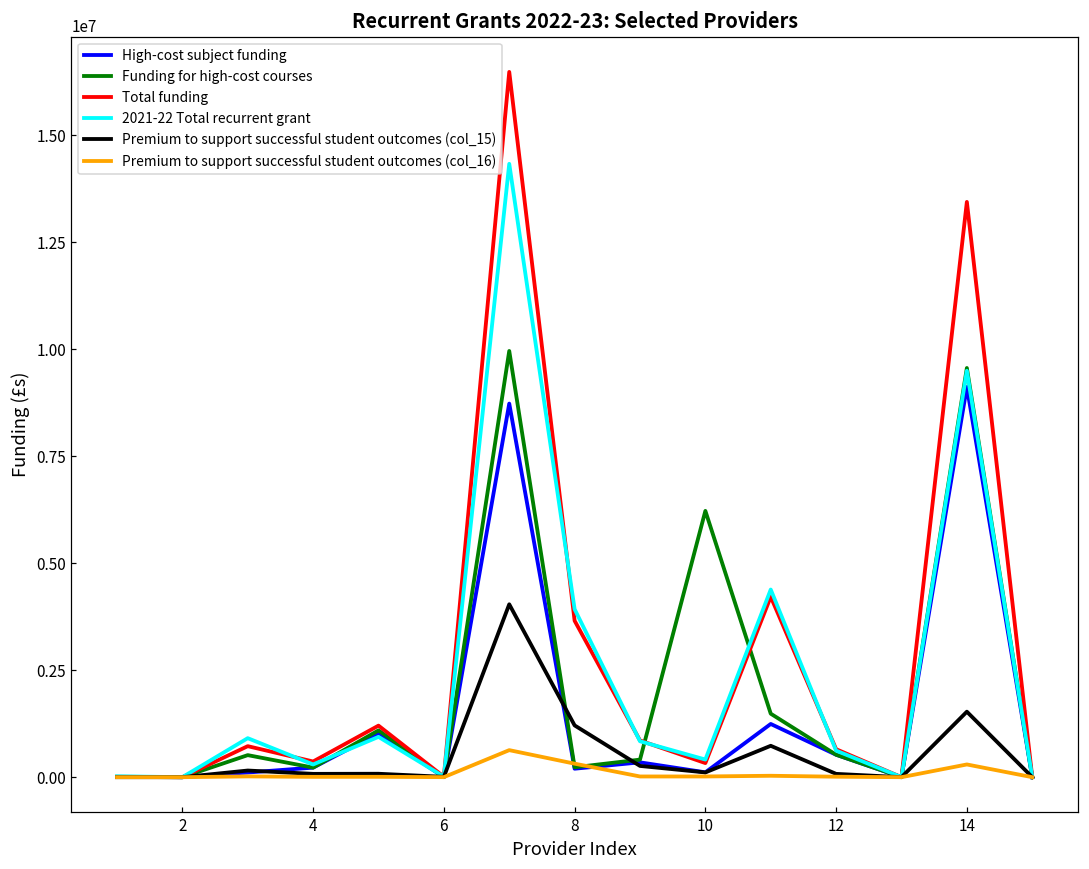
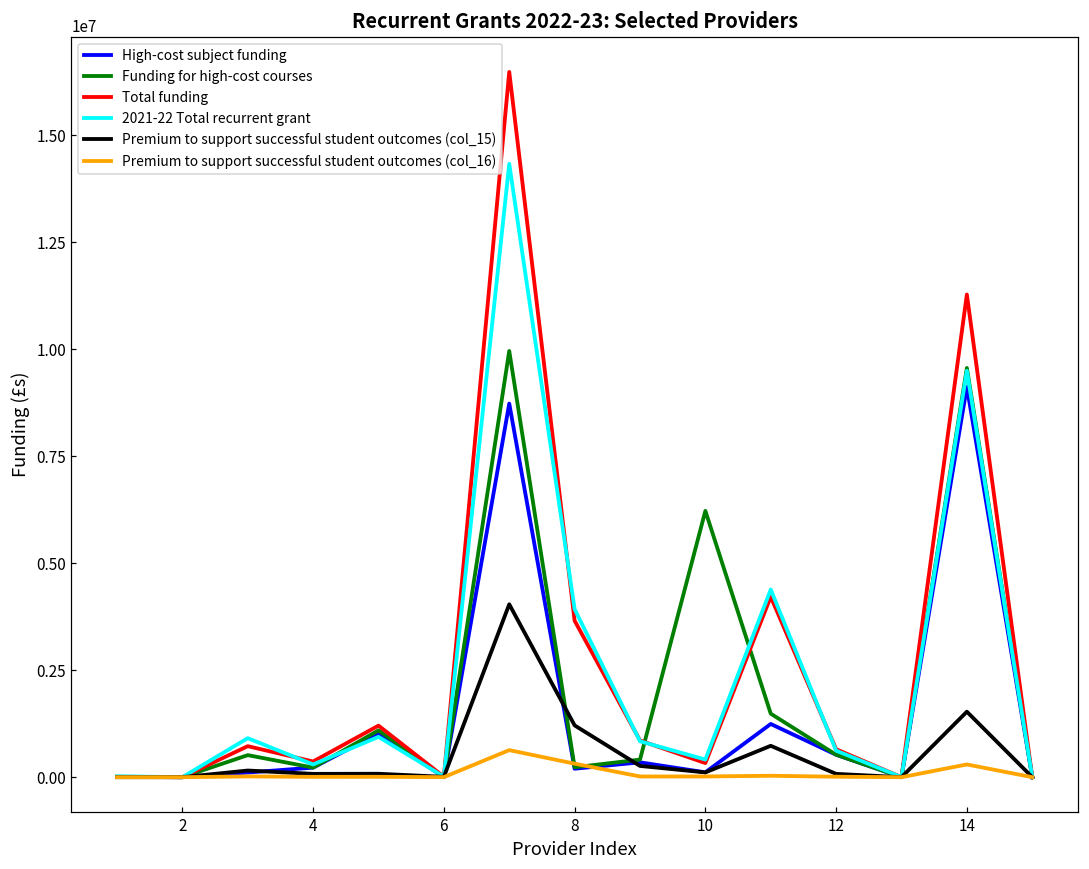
Total funding, 14: 13400000 -> 11300000
